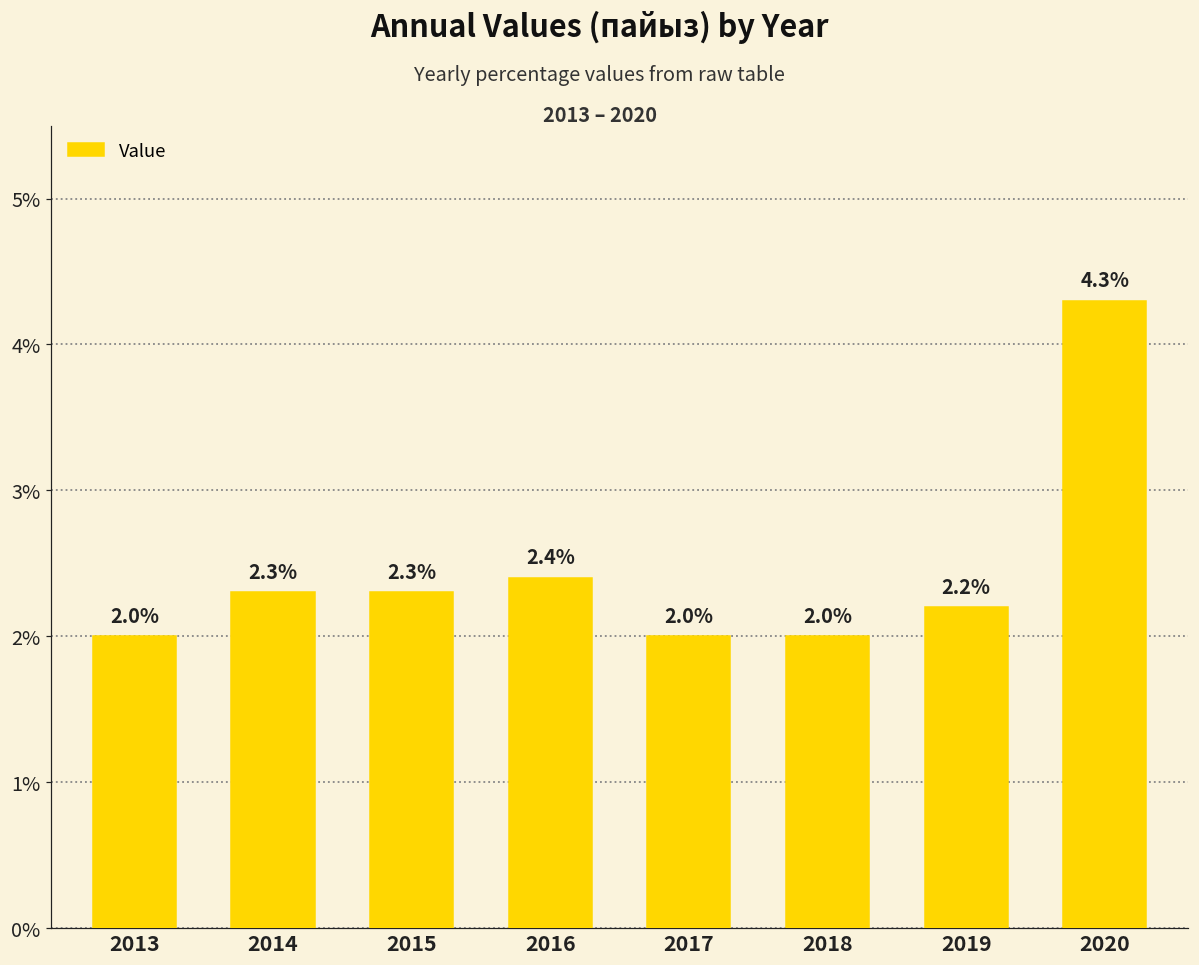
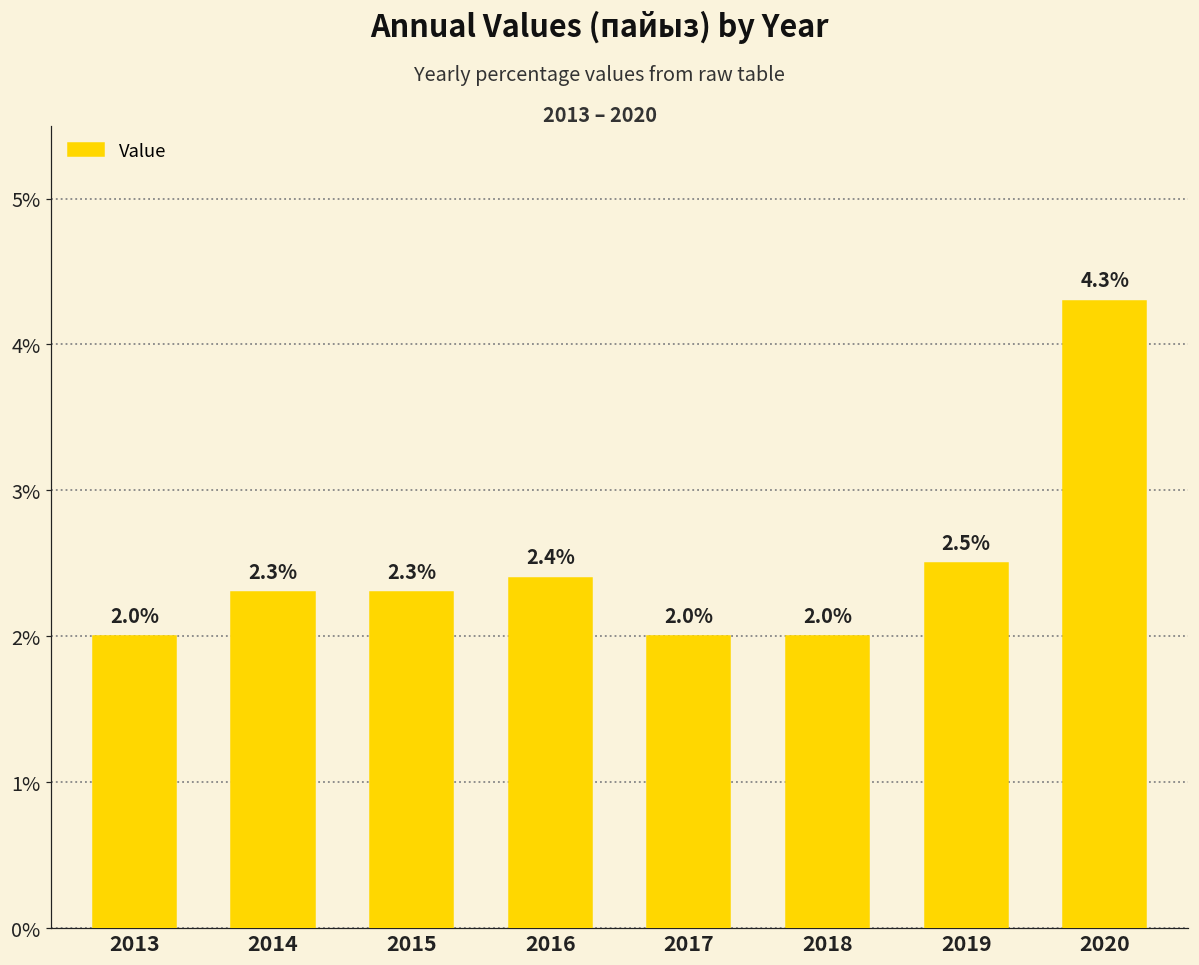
2019: 2.2% -> 2.5%
